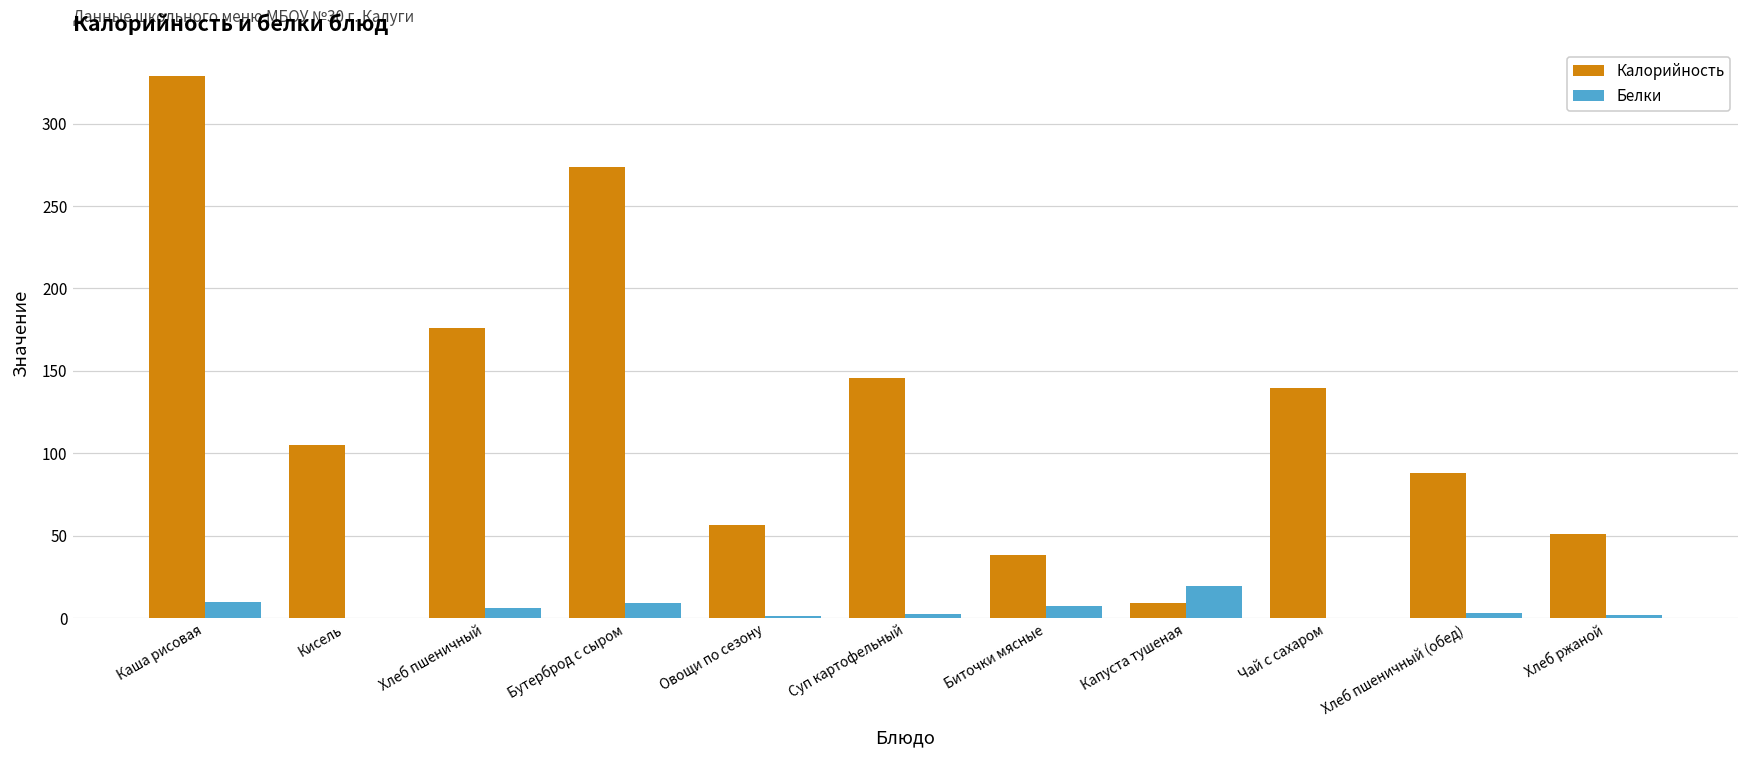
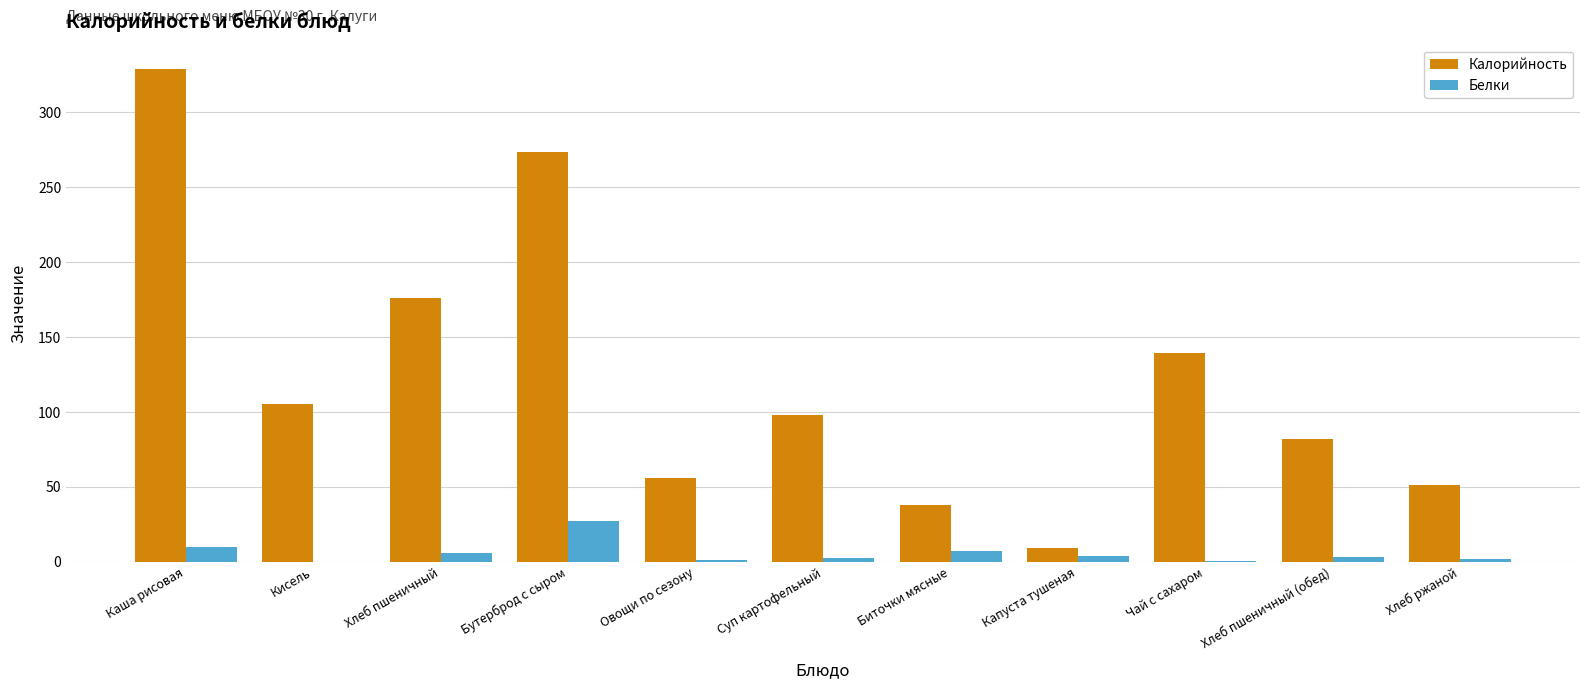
Белки, Бутерброд с сыром: 9 -> 27
Калорийность, Суп картофельный: 146 -> 98
Белки, Капуста тушеная: 20 -> 4
Калорийность, Хлеб пшеничный (обед): 88 -> 82
